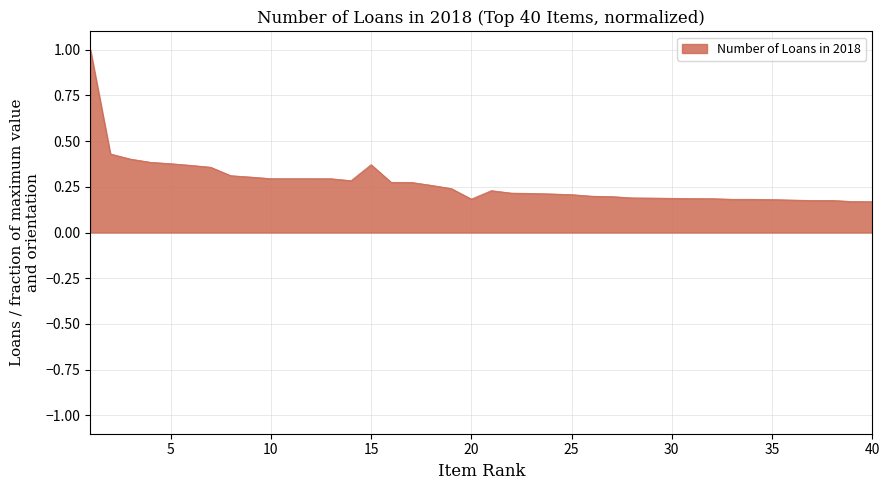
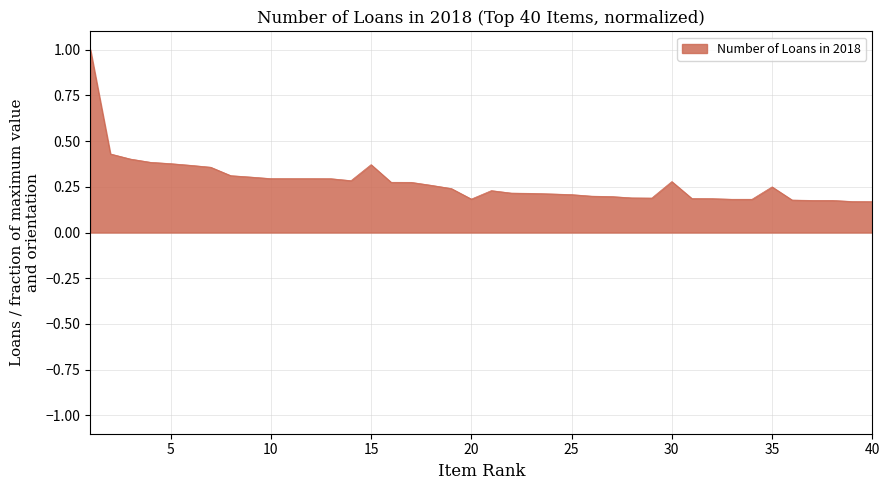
30: 0.19 -> 0.28
35: 0.18 -> 0.25
